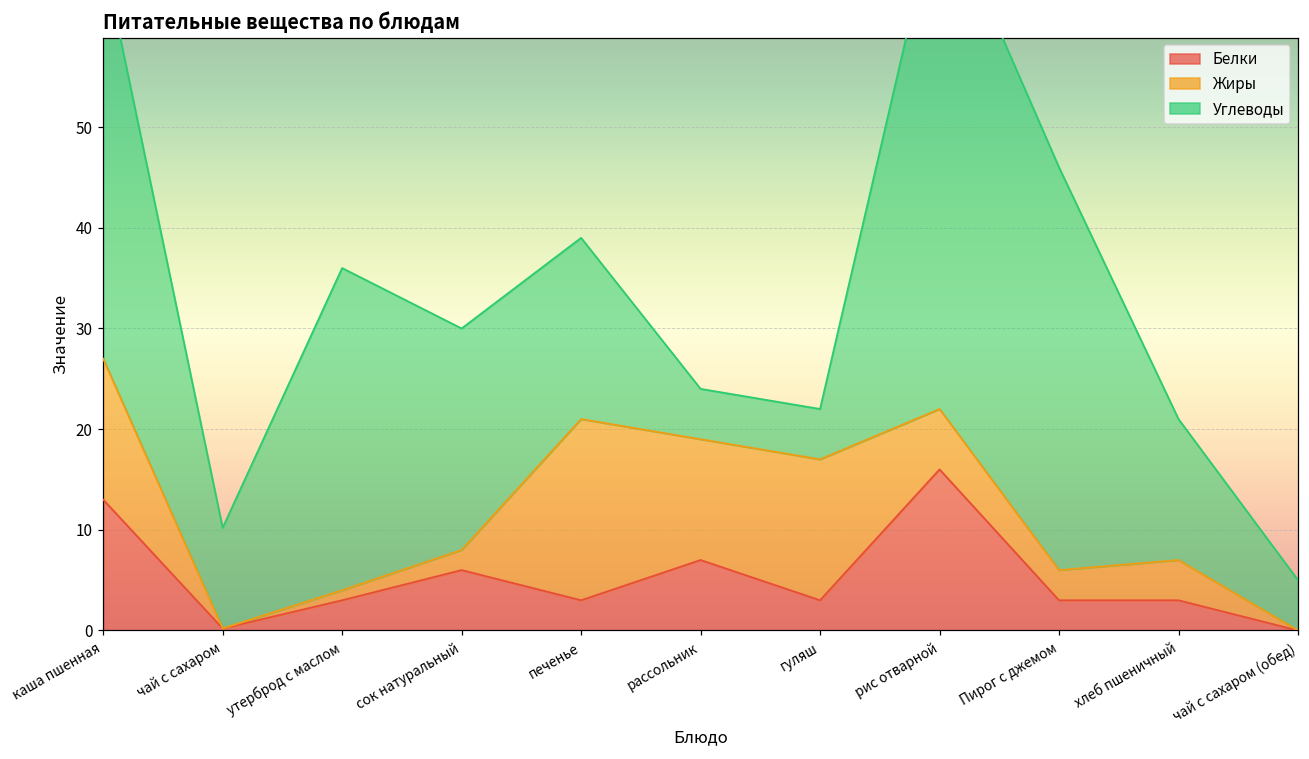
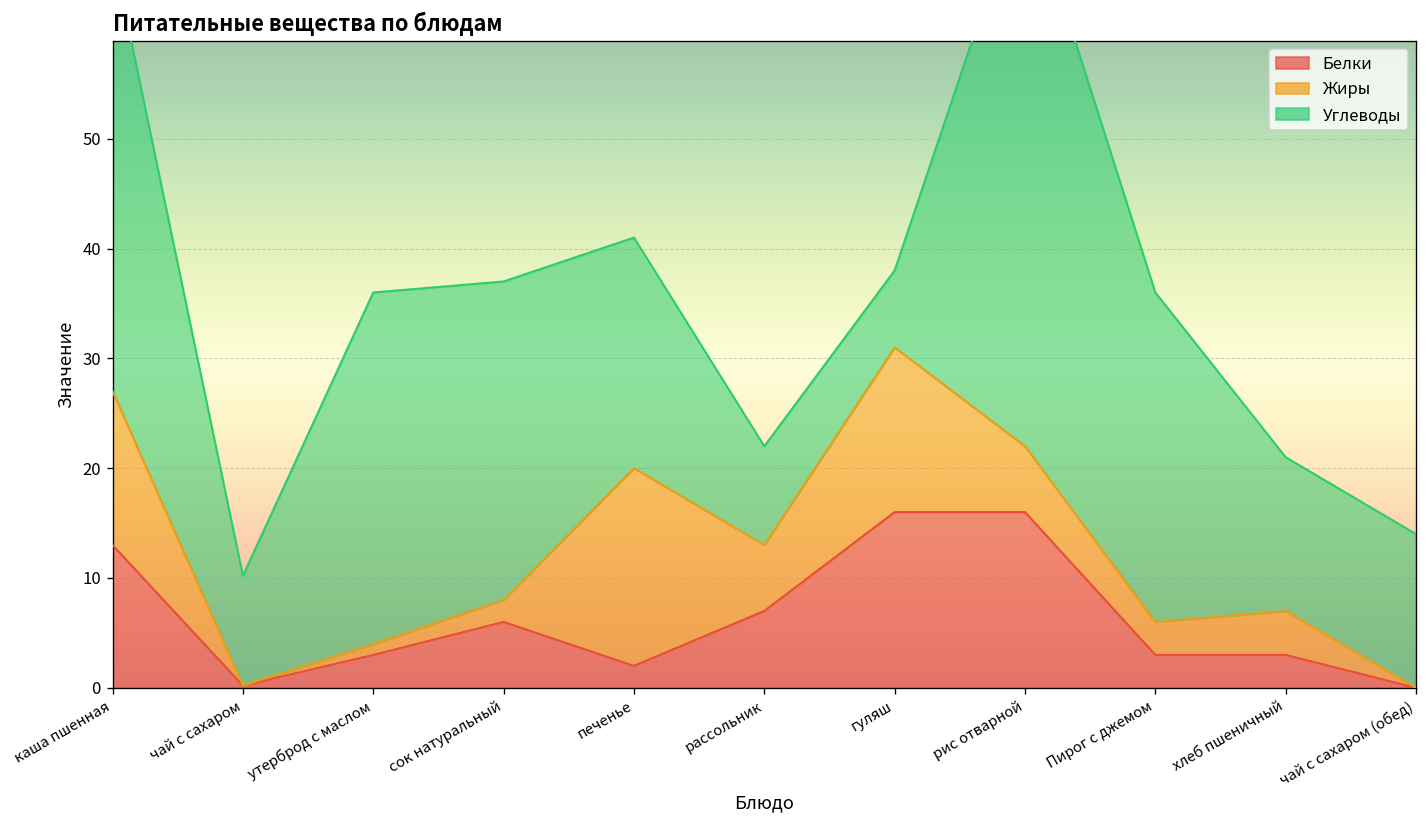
Углеводы, сок натуральный: 22 -> 29
Белки, печенье: 3 -> 2
Углеводы, печенье: 18 -> 21
Жиры, рассольник: 12 -> 6
Углеводы, рассольник: 5 -> 9
Белки, гуляш: 3 -> 16
Жиры, гуляш: 14 -> 15
Углеводы, гуляш: 5 -> 7
Углеводы, Пирог с джемом: 40 -> 30
Углеводы, чай с сахаром (обед): 5 -> 14
